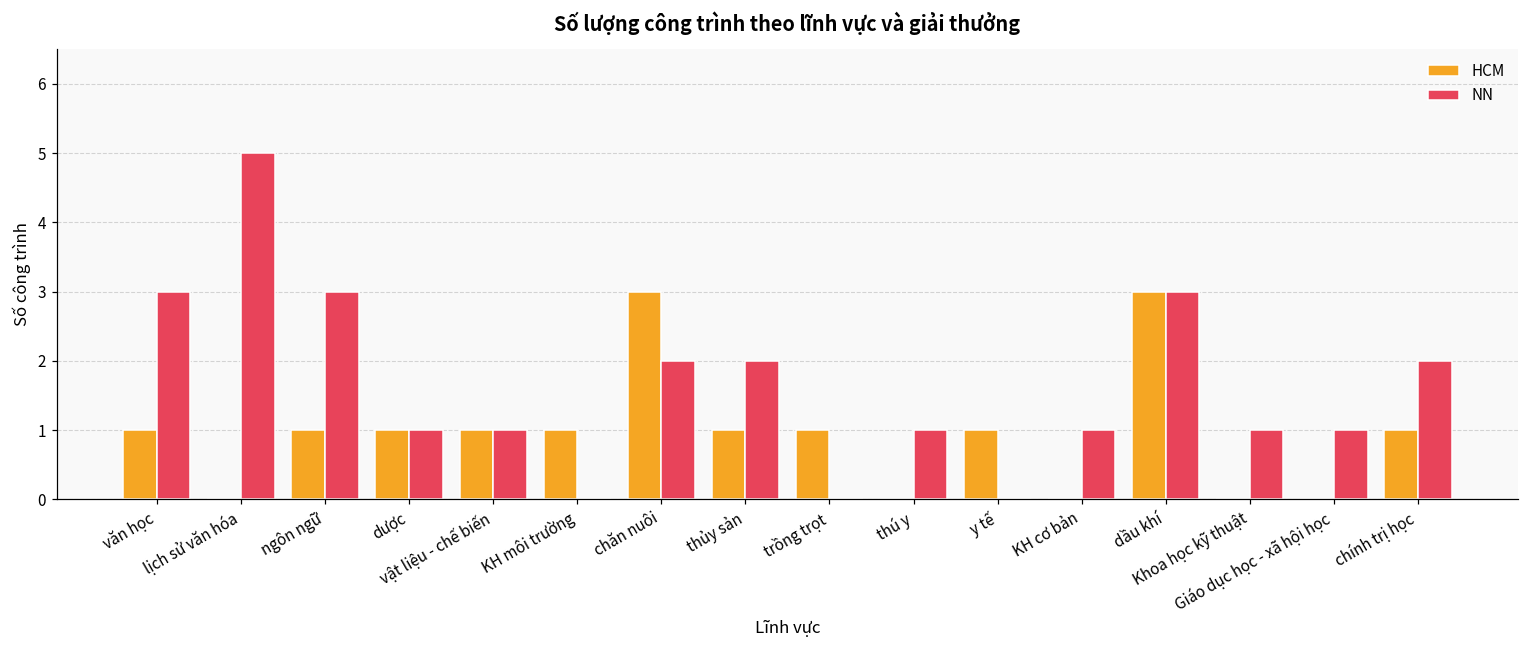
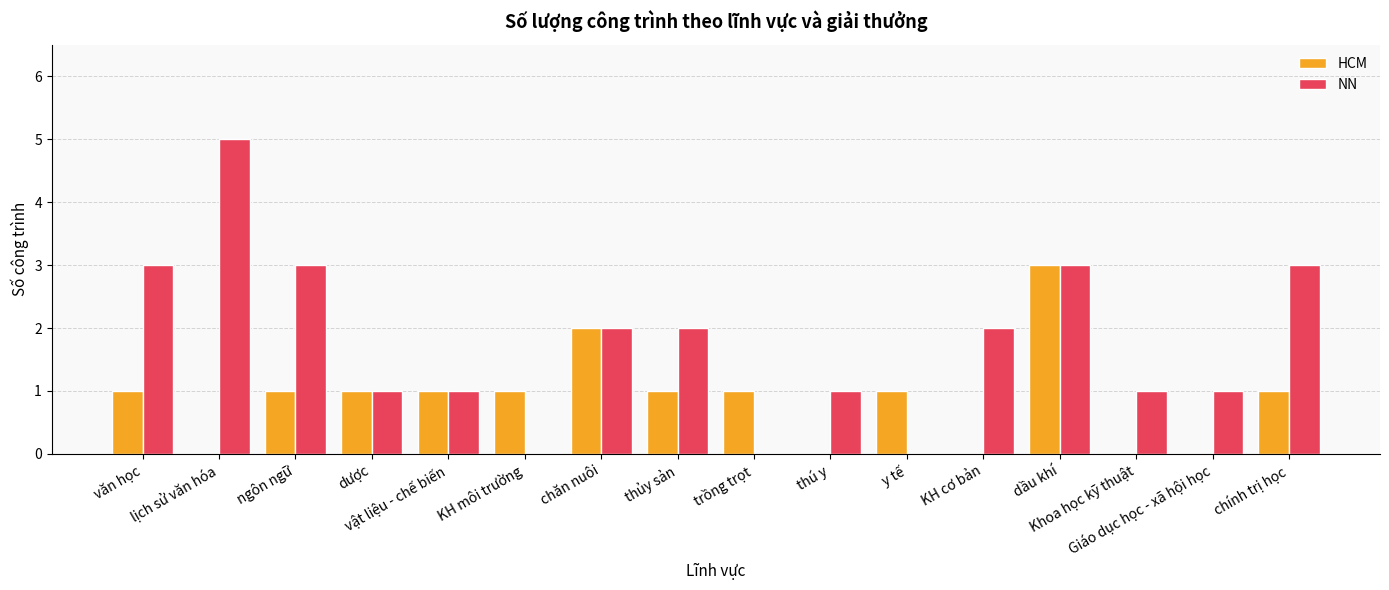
HCM, chăn nuôi: 3 -> 2
NN, KH cơ bản: 1 -> 2
NN, chính trị học: 2 -> 3
